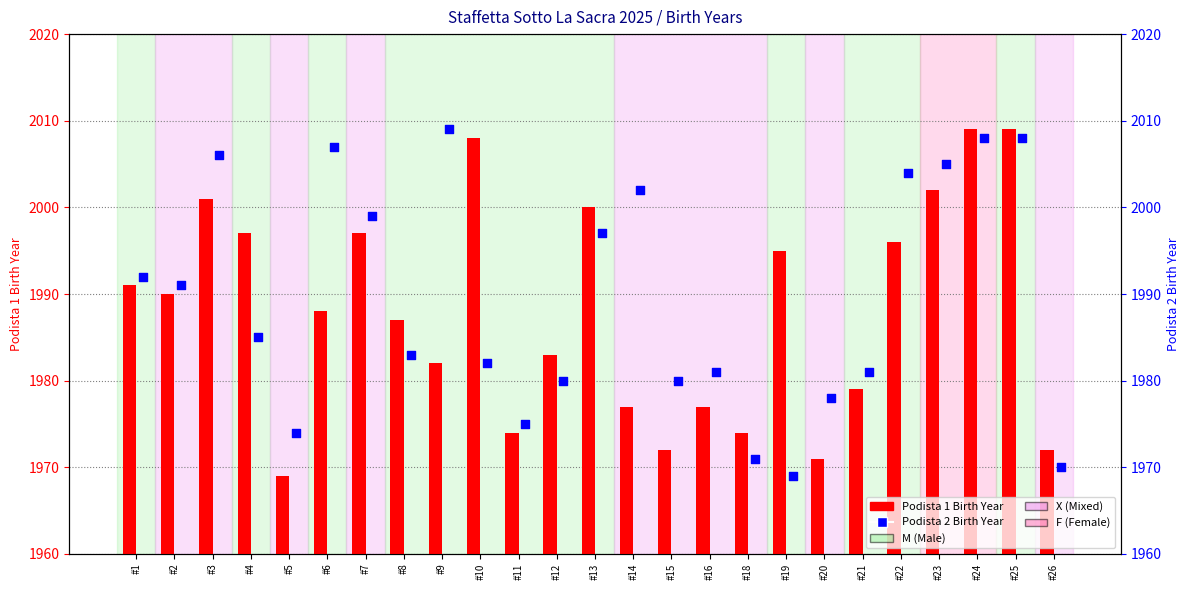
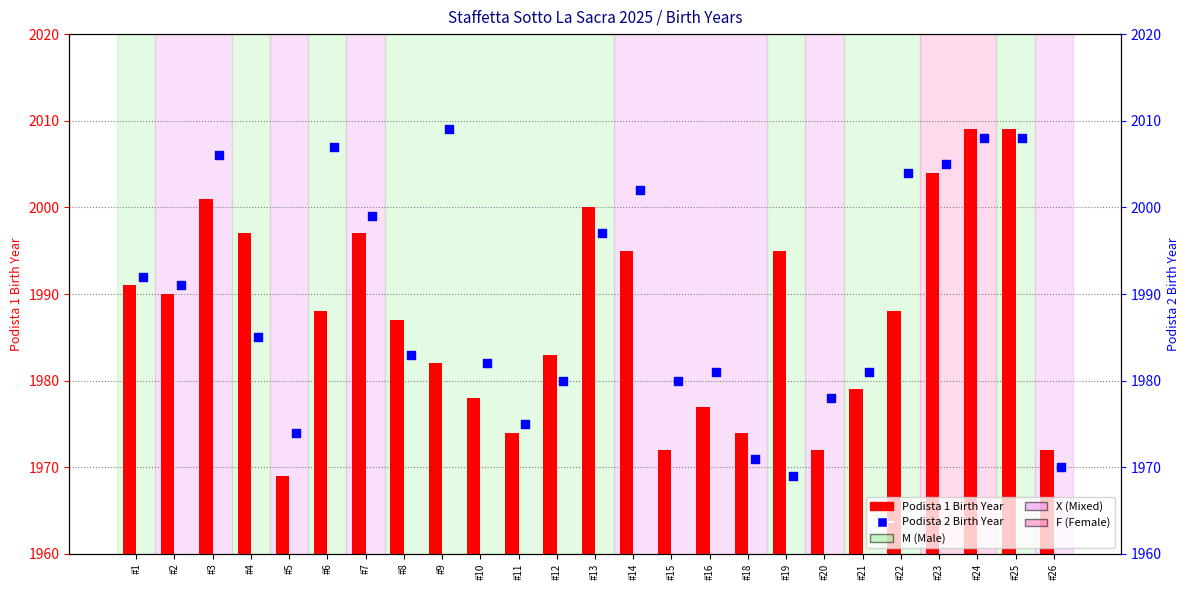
Podista 1 Birth Year, #10: 2008 -> 1978
Podista 1 Birth Year, #14: 1977 -> 1995
Podista 1 Birth Year, #20: 1971 -> 1972
Podista 1 Birth Year, #22: 1996 -> 1988
Podista 1 Birth Year, #23: 2002 -> 2004
